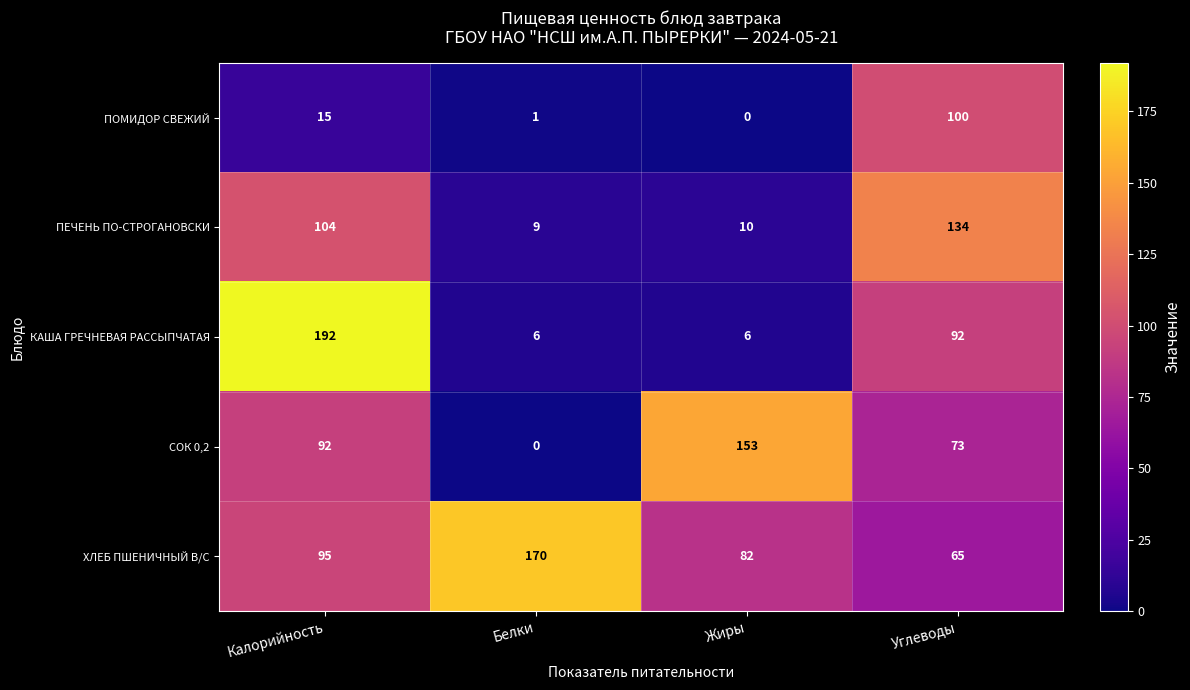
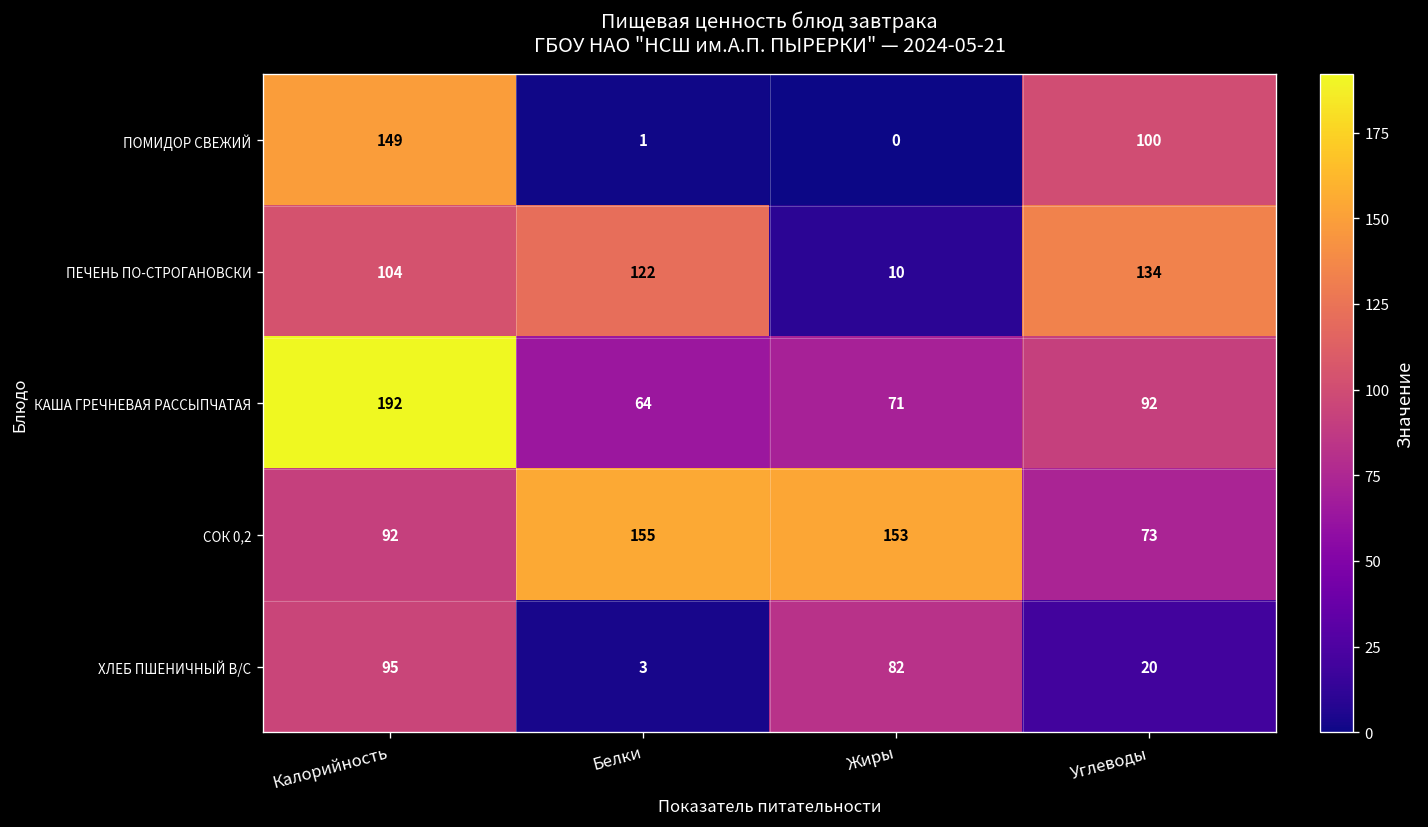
ПОМИДОР СВЕЖИЙ, Калорийность: 15 -> 149
ПЕЧЕНЬ ПО-СТРОГАНОВСКИ, Белки: 9 -> 122
КАША ГРЕЧНЕВАЯ РАССЫПЧАТАЯ, Белки: 6 -> 64
КАША ГРЕЧНЕВАЯ РАССЫПЧАТАЯ, Жиры: 6 -> 71
СОК 0,2, Белки: 0 -> 155
ХЛЕБ ПШЕНИЧНЫЙ В/С, Белки: 170 -> 3
ХЛЕБ ПШЕНИЧНЫЙ В/С, Углеводы: 65 -> 20
